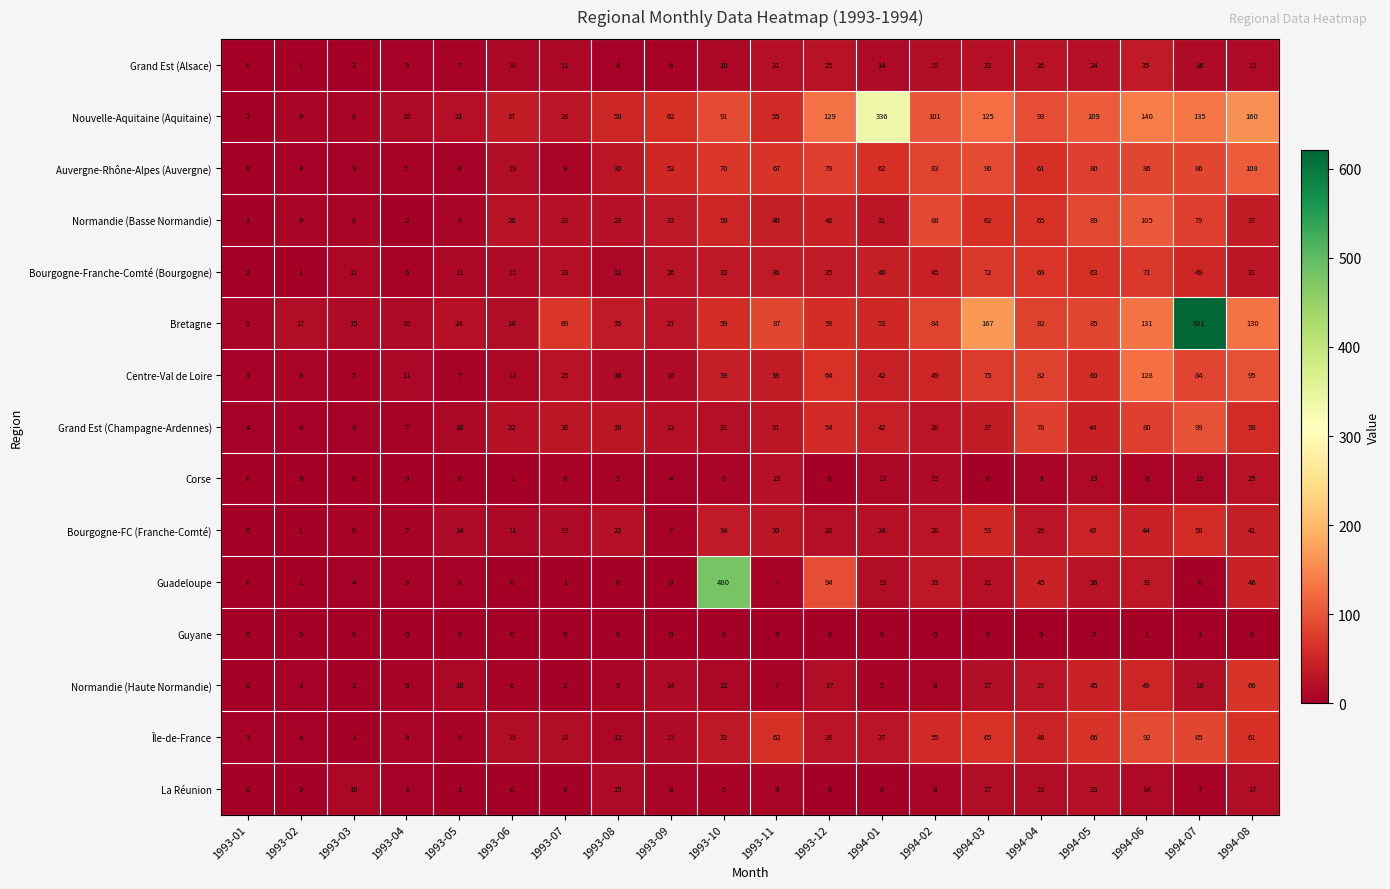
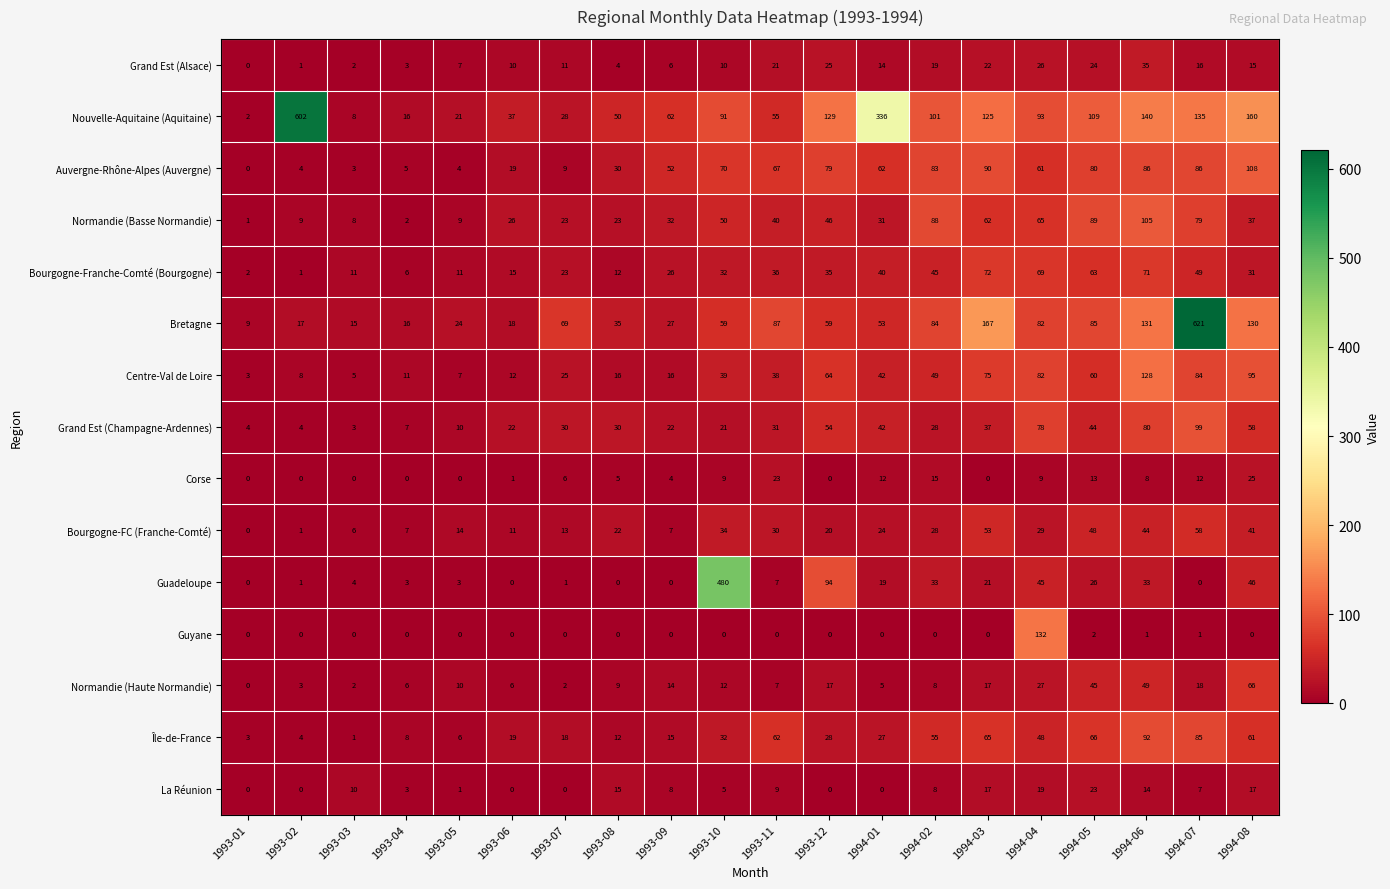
Nouvelle-Aquitaine (Aquitaine), 1993-02: 9 -> 602
Guyane, 1994-04: 0 -> 132
